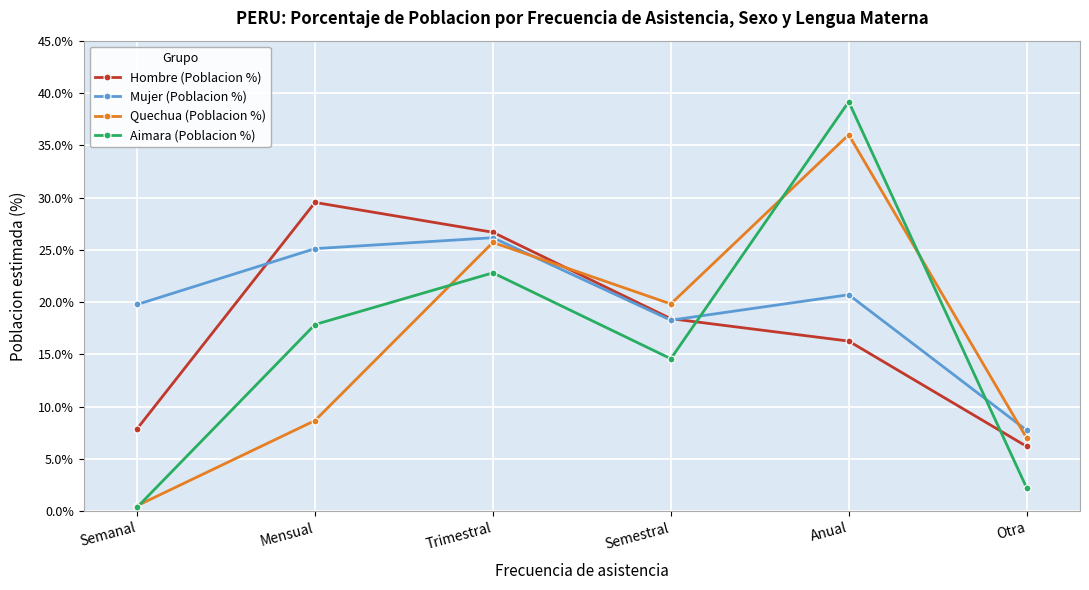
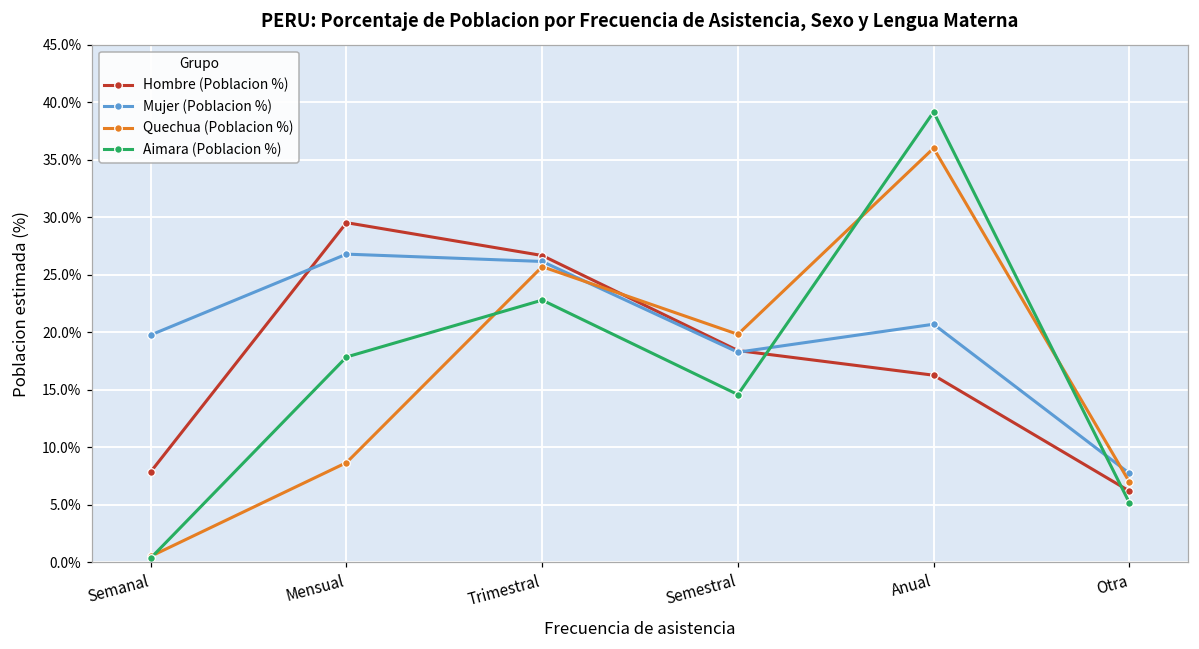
Mujer (Poblacion %), Mensual: 25.1% -> 26.8%
Aimara (Poblacion %), Otra: 2.2% -> 5.2%
